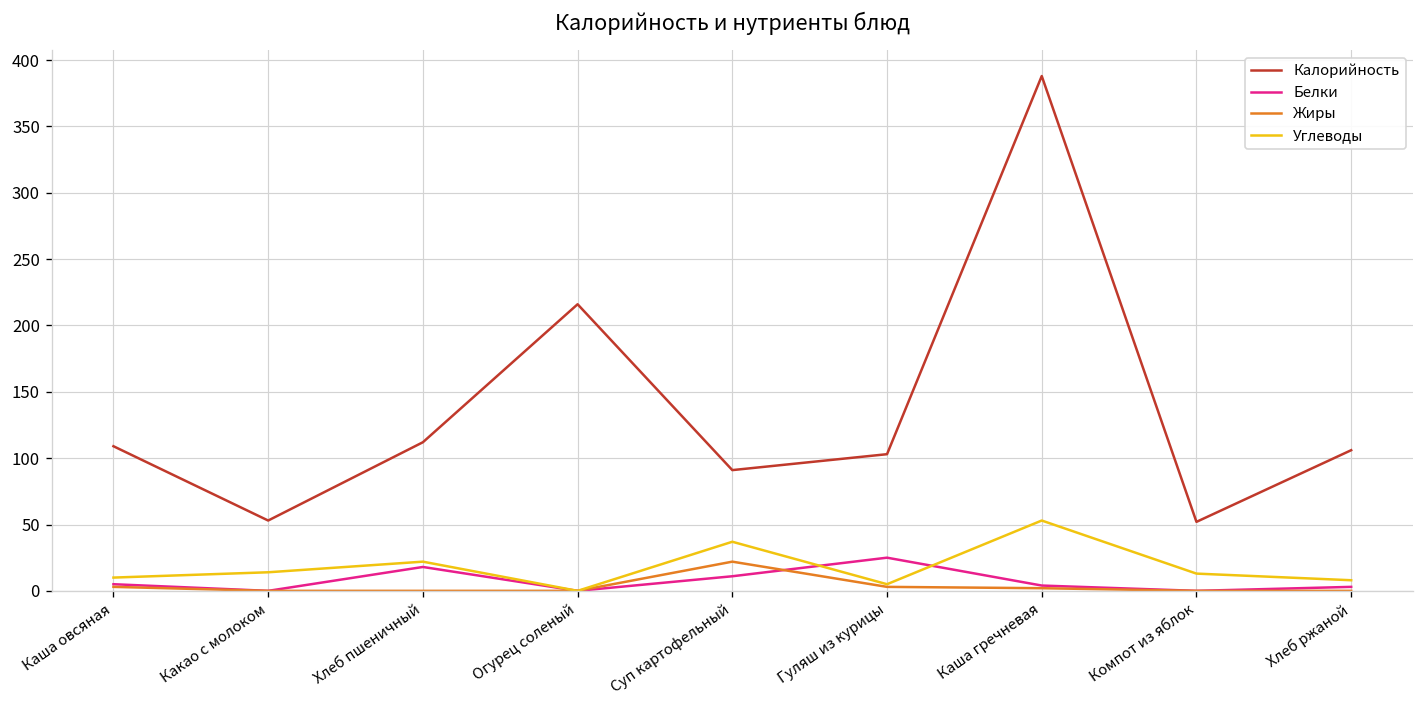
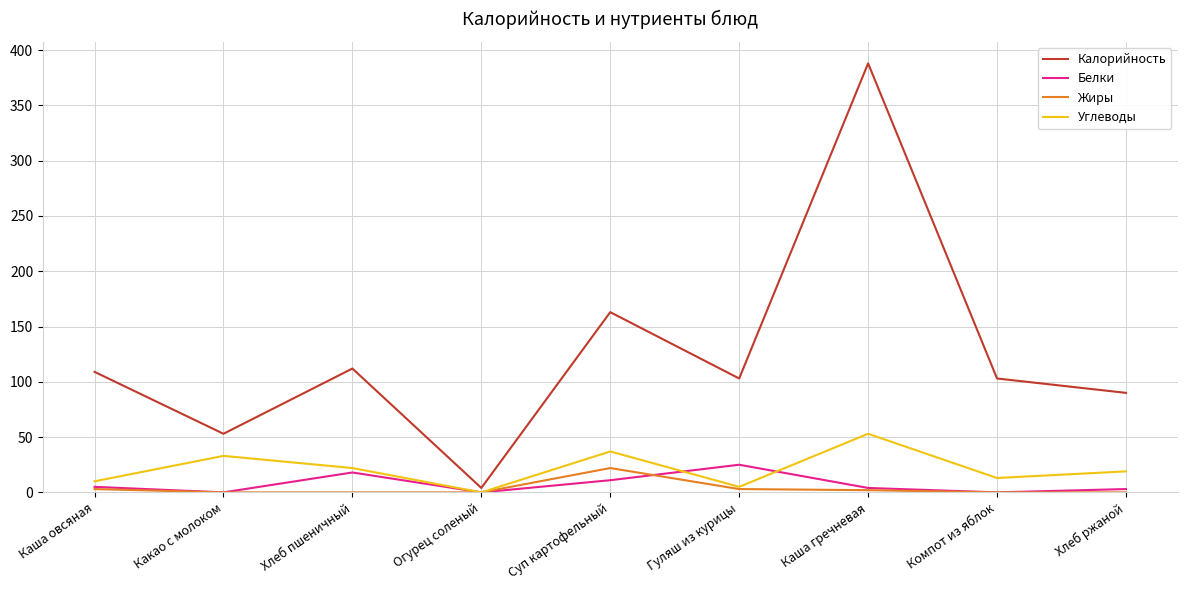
Углеводы, Какао с молоком: 14 -> 33
Калорийность, Огурец соленый: 216 -> 4
Калорийность, Суп картофельный: 91 -> 163
Калорийность, Компот из яблок: 52 -> 103
Калорийность, Хлеб ржаной: 106 -> 90
Углеводы, Хлеб ржаной: 8 -> 19
